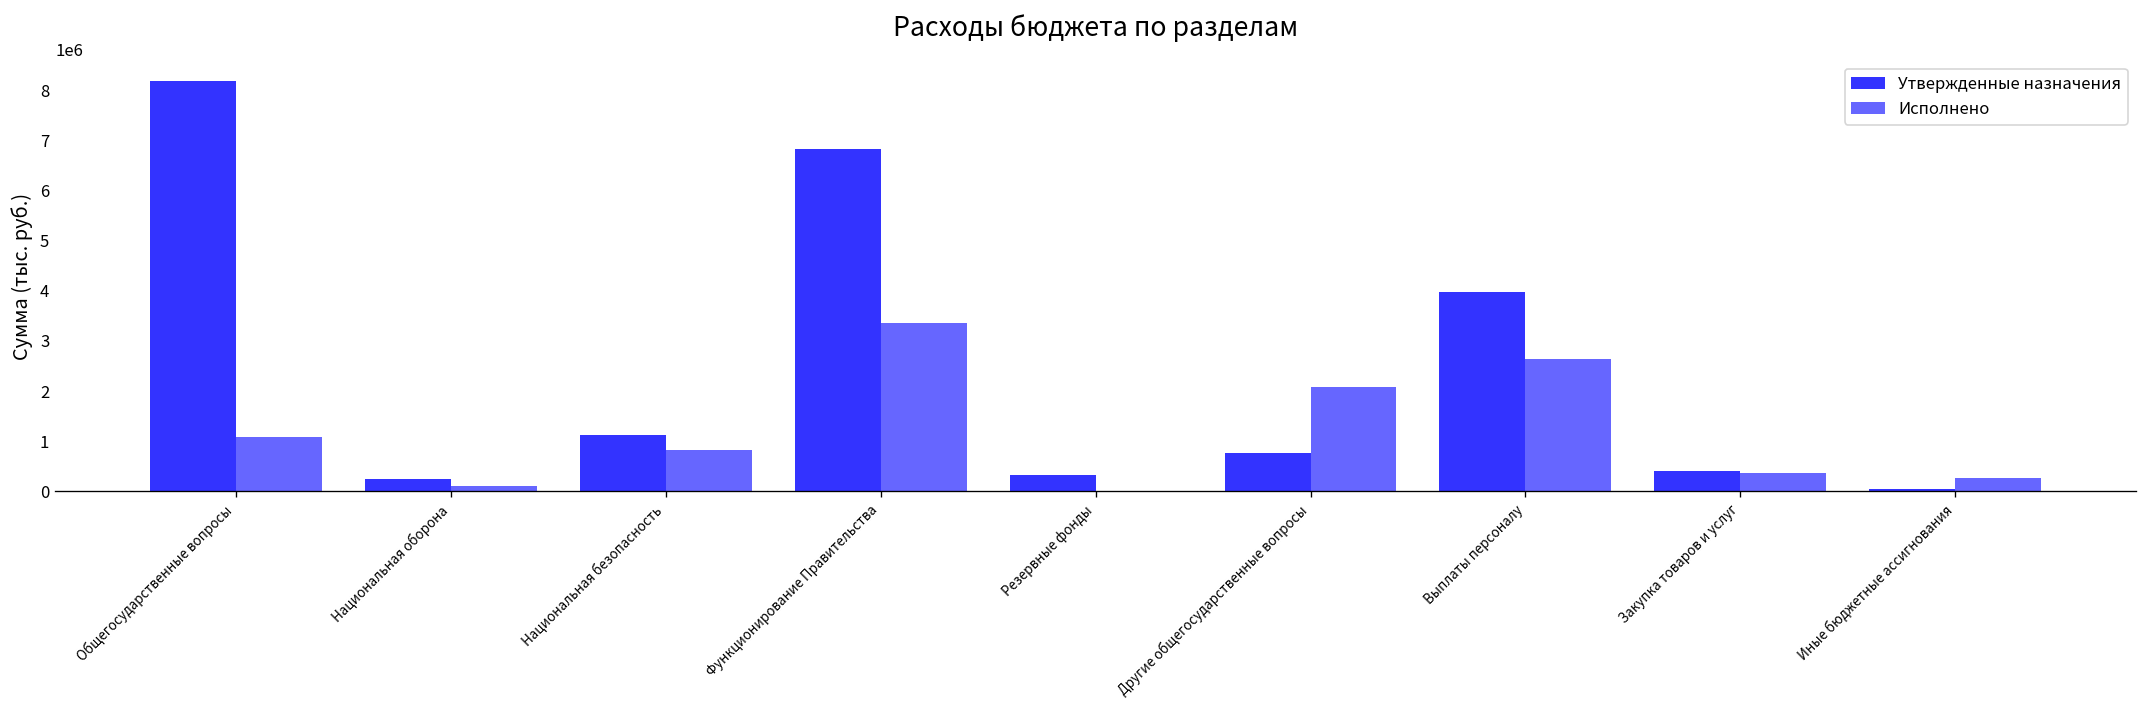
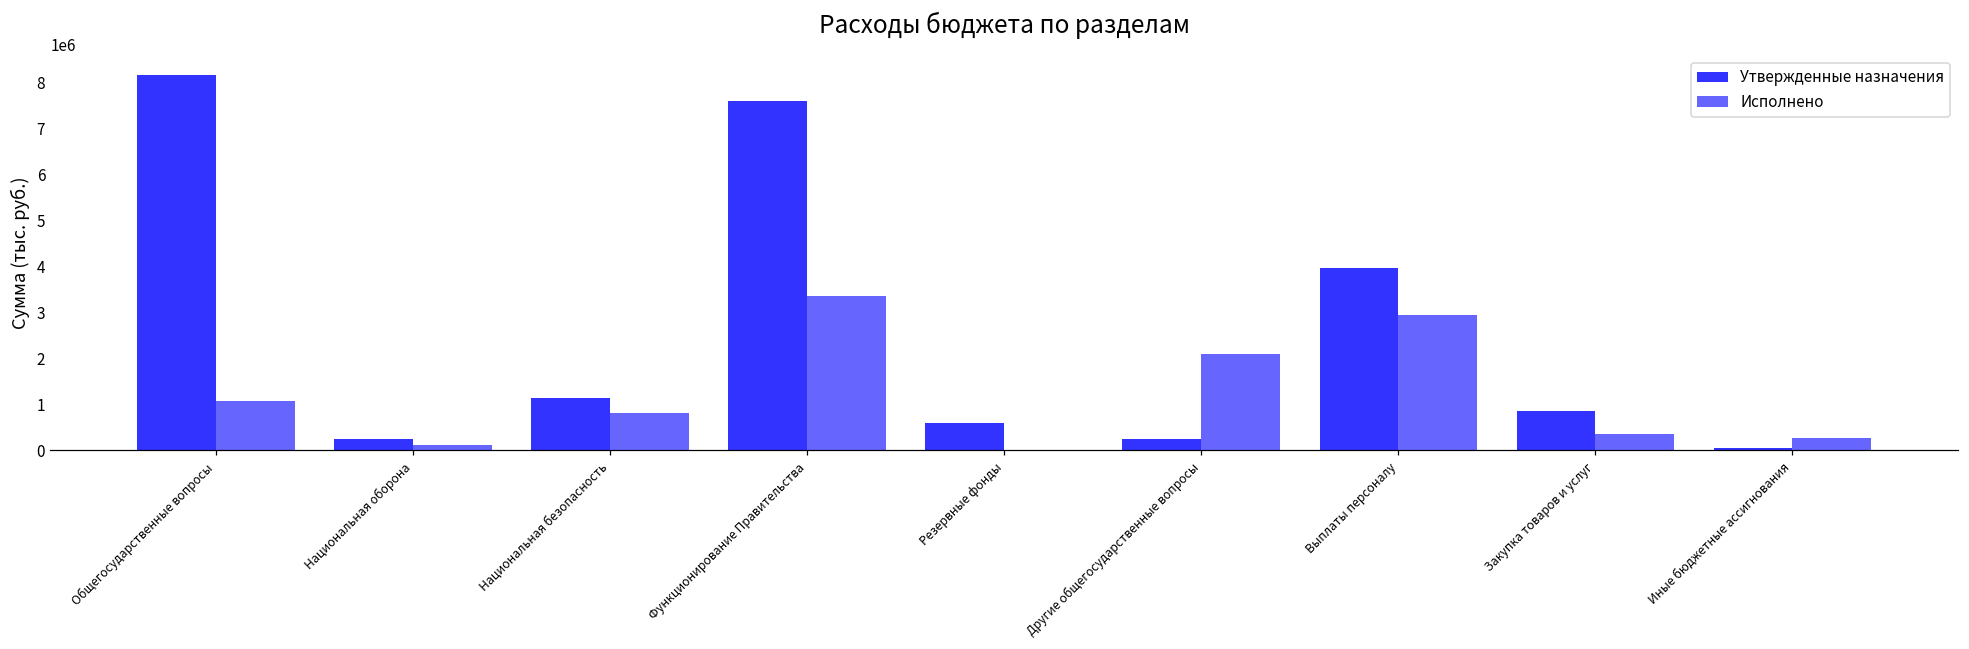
Утвержденные назначения, Функционирование Правительства: 6800000 -> 7600000
Утвержденные назначения, Резервные фонды: 300000 -> 600000
Утвержденные назначения, Другие общегосударственные вопросы: 800000 -> 300000
Исполнено, Выплаты персоналу: 2600000 -> 2900000
Утвержденные назначения, Закупка товаров и услуг: 400000 -> 900000
